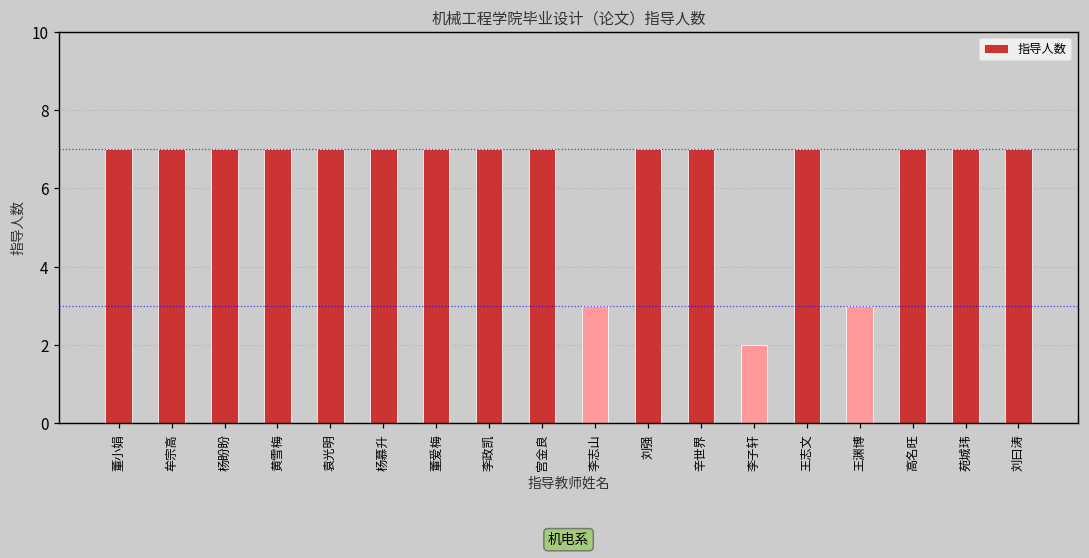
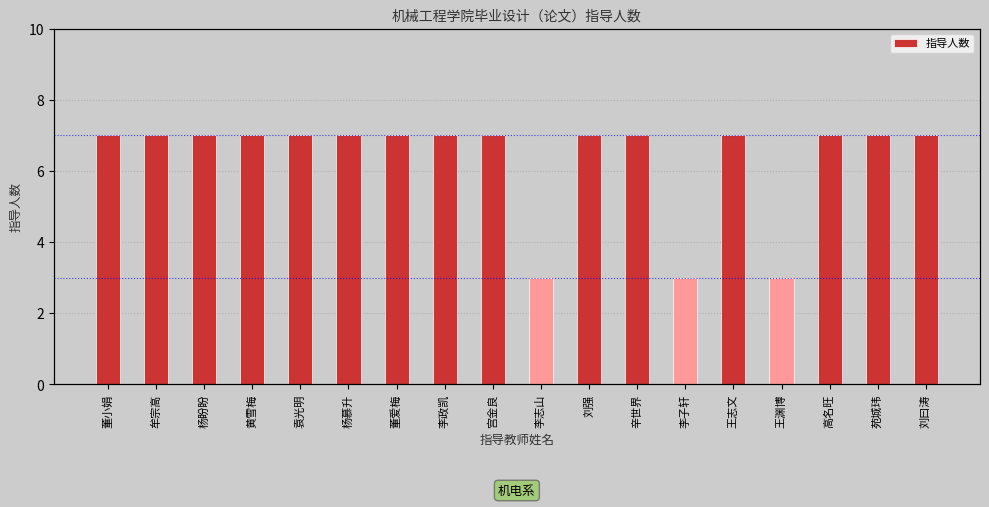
李子轩: 2 -> 3
